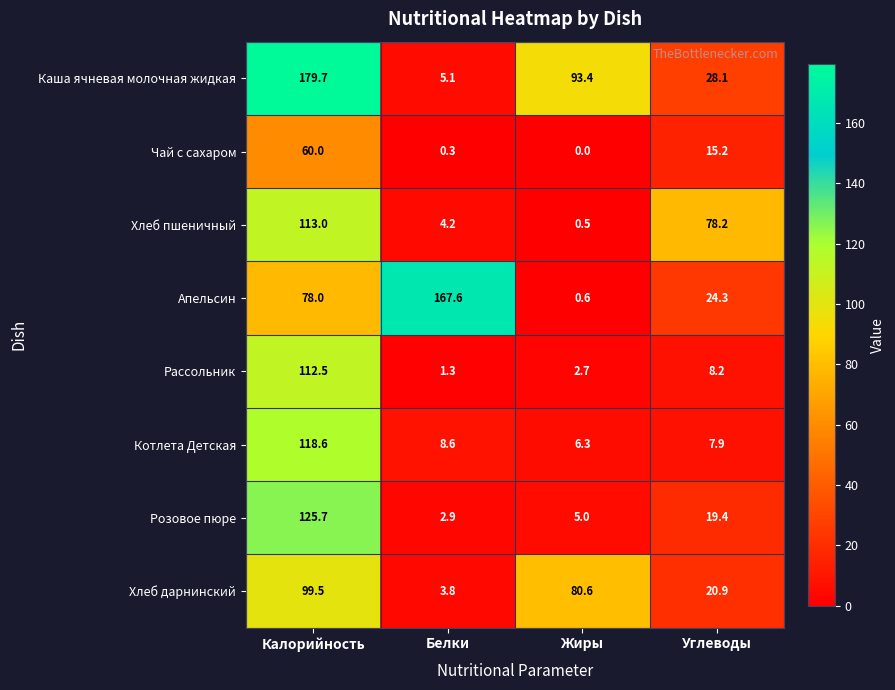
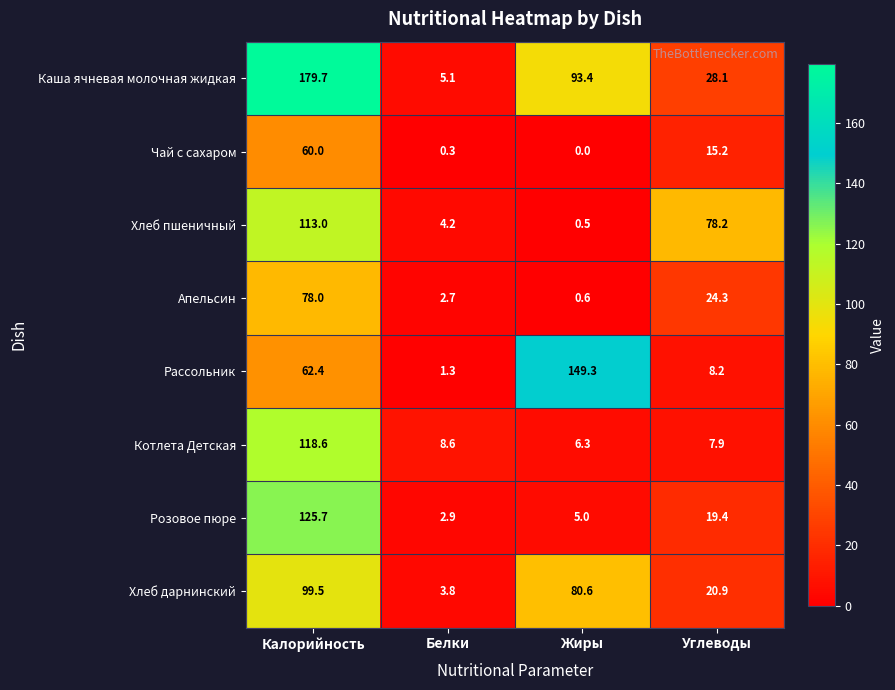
Апельсин, Белки: 167.6 -> 2.7
Рассольник, Калорийность: 112.5 -> 62.4
Рассольник, Жиры: 2.7 -> 149.3
